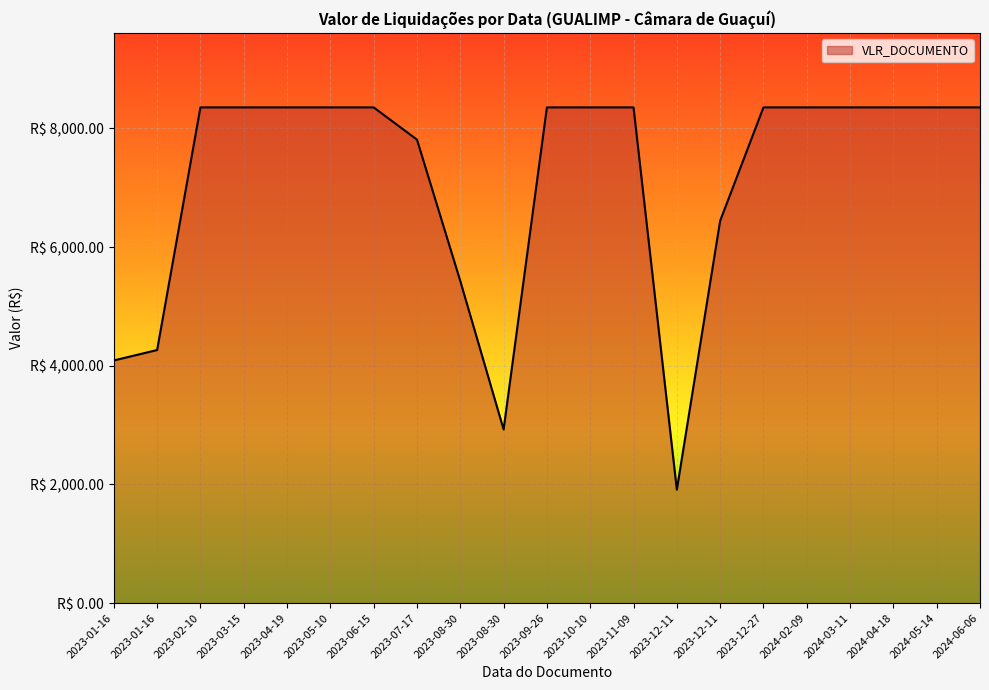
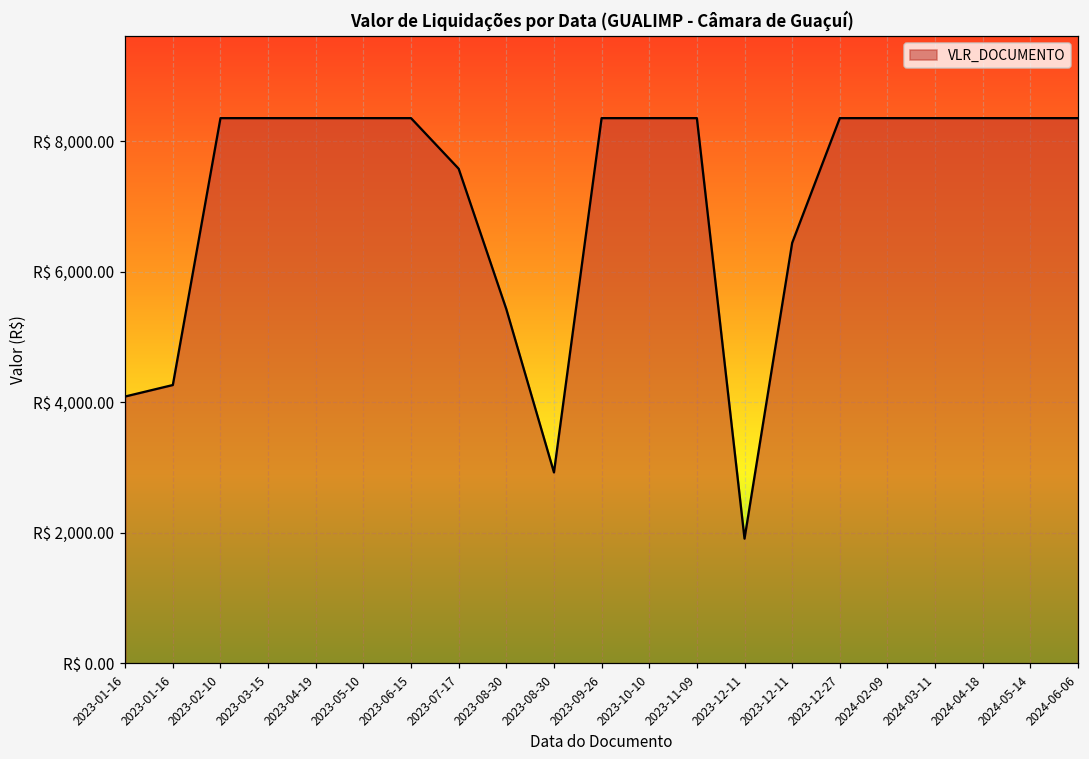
2023-07-17: R$ 7,800 -> R$ 7,600
